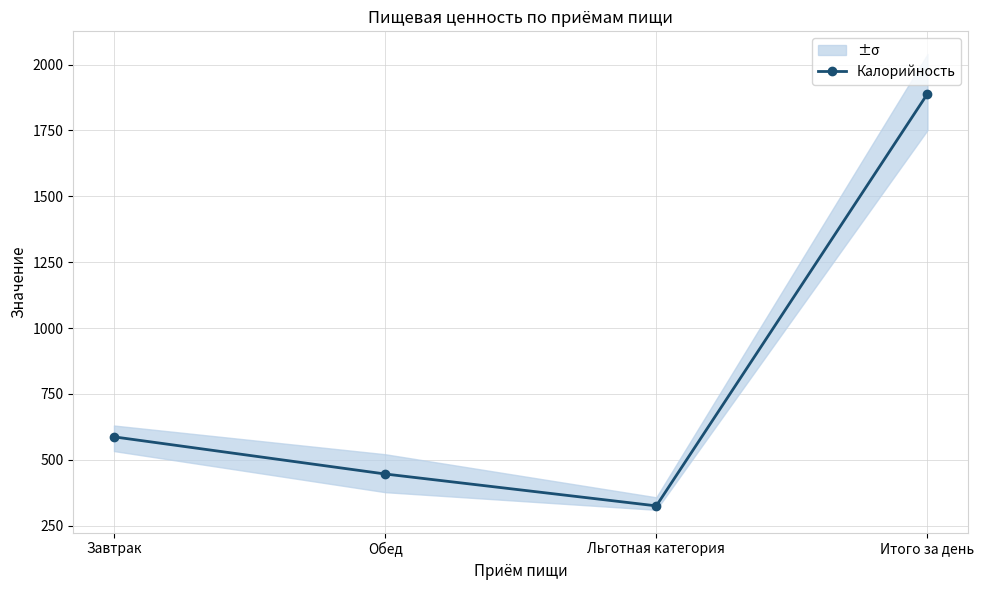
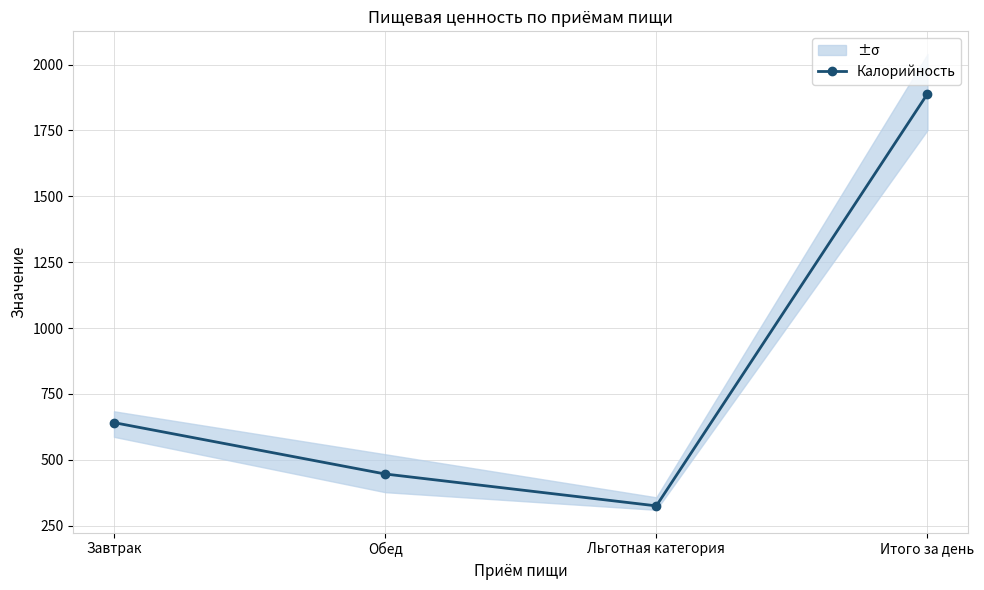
Калорийность, Завтрак: 590 -> 640
